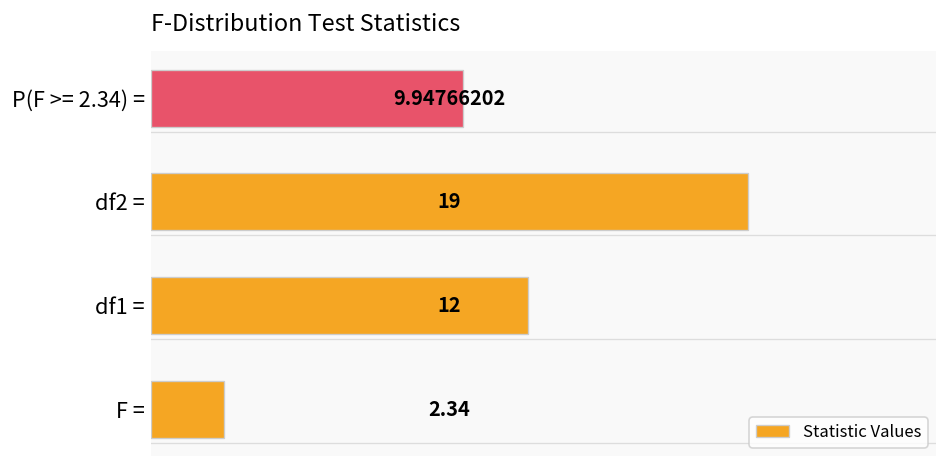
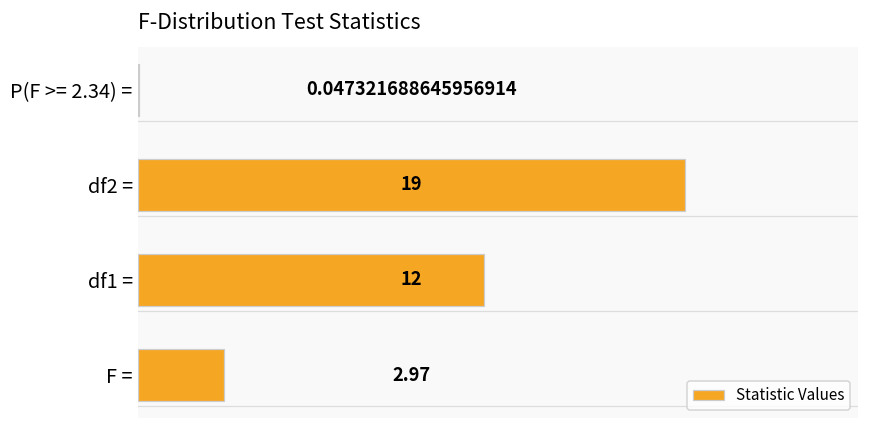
P(F >= 2.34) =: 9.94766202 -> 0.047321688645956914
F =: 2.34 -> 2.97
